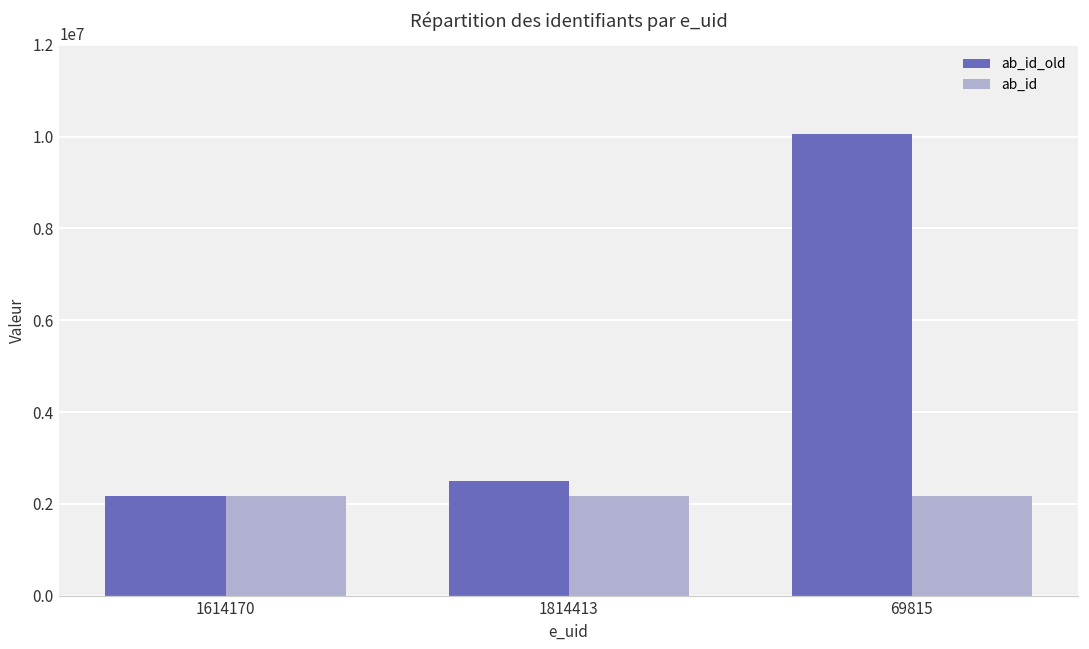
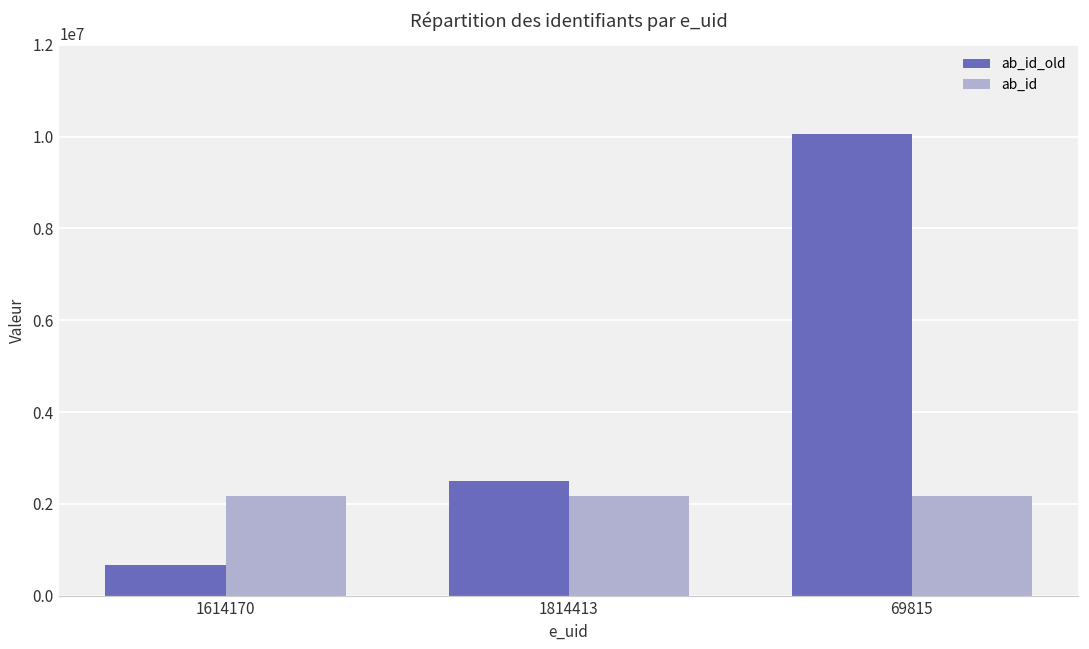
ab_id_old, 1614170: 2200000 -> 700000
